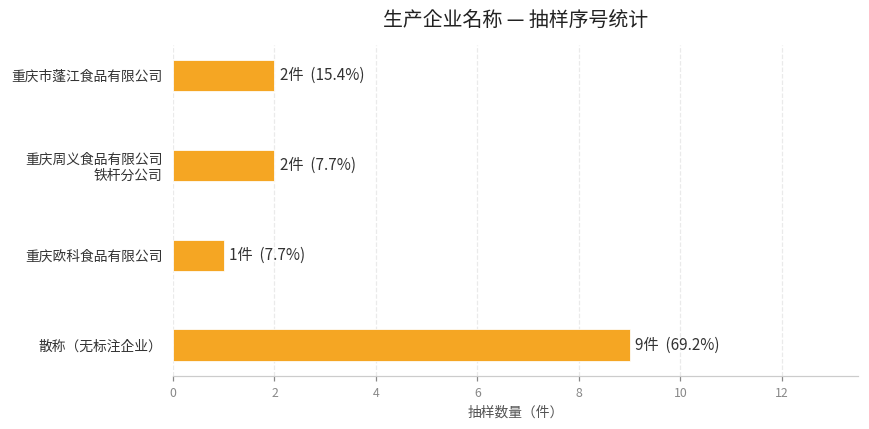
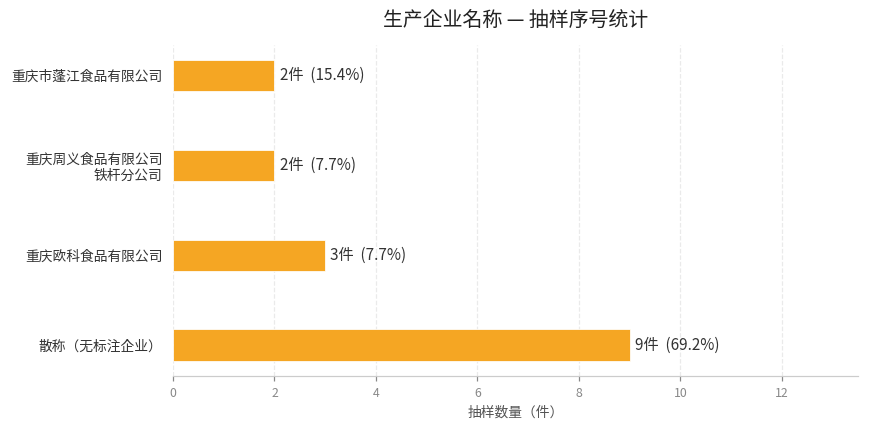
重庆欧科食品有限公司: 1件 -> 3件
